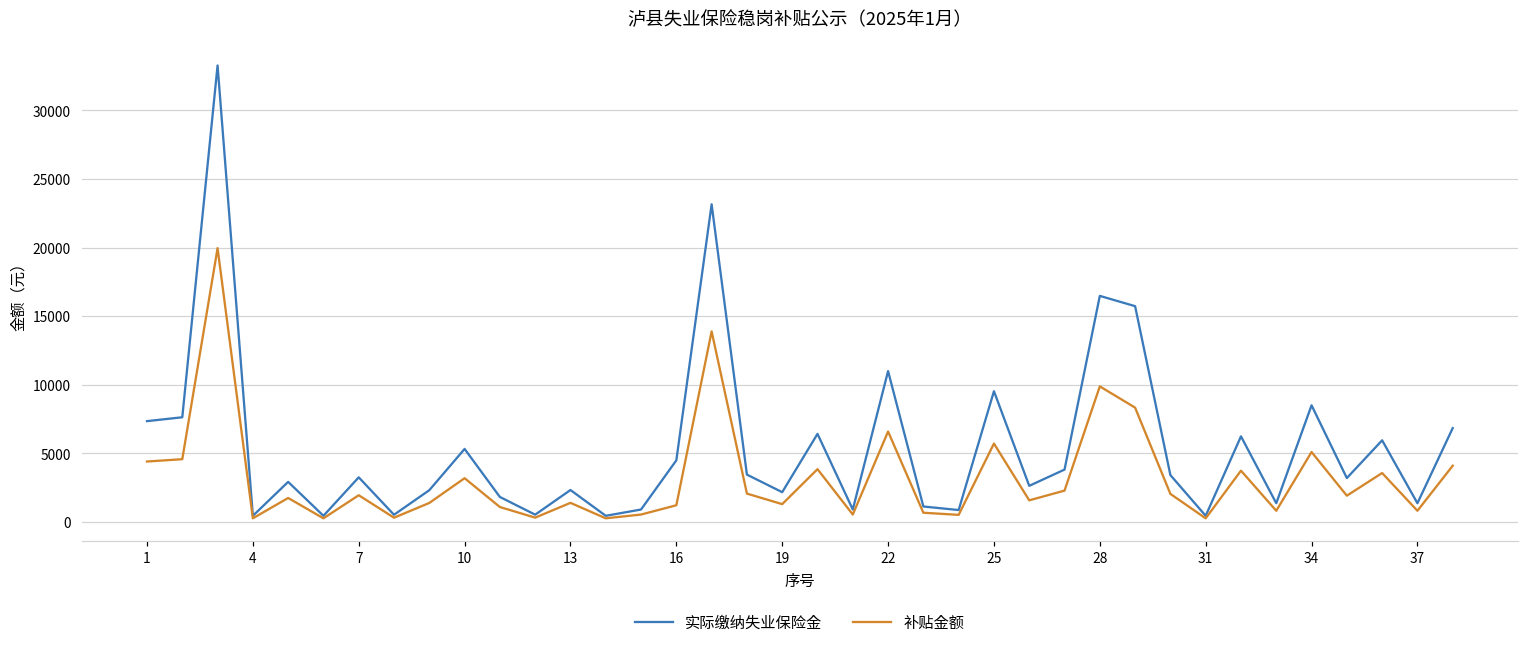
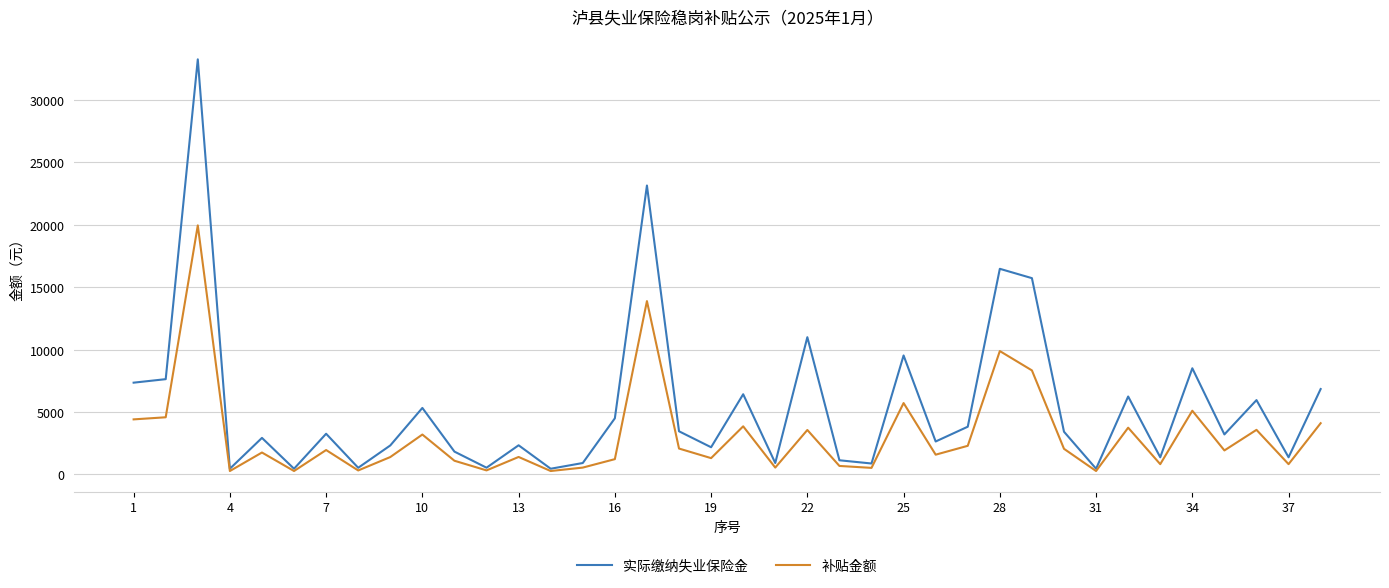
补贴金额, 22: 6600 -> 3600
